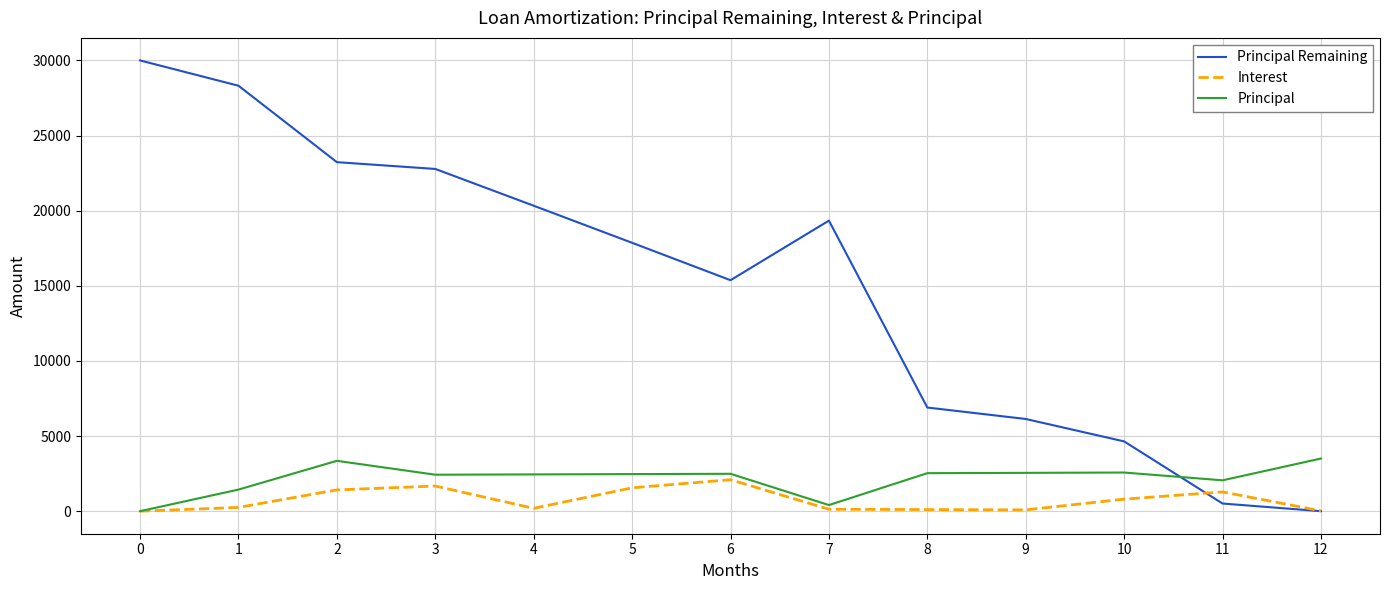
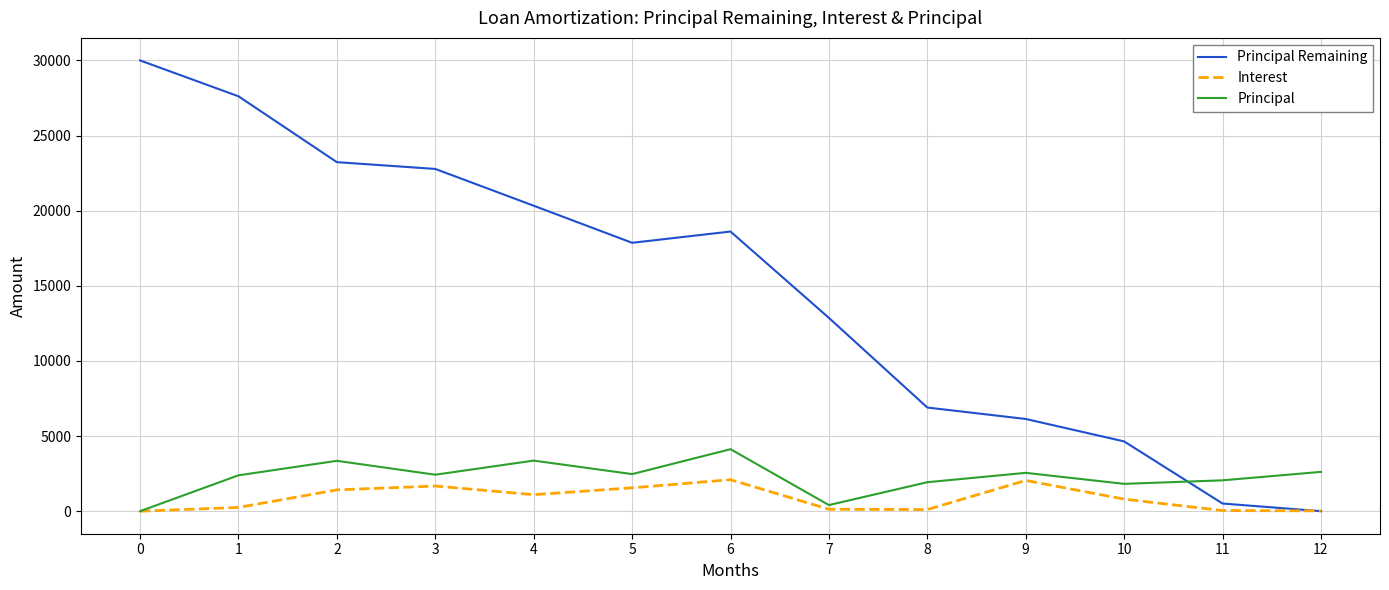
Principal Remaining, 1: 28300 -> 27600
Principal, 1: 1400 -> 2400
Interest, 4: 200 -> 1100
Principal, 4: 2400 -> 3400
Principal Remaining, 6: 15400 -> 18600
Principal, 6: 2500 -> 4100
Principal Remaining, 7: 19300 -> 12900
Principal, 8: 2500 -> 1900
Interest, 9: 100 -> 2000
Principal, 10: 2600 -> 1800
Interest, 11: 1300 -> 0
Principal, 12: 3500 -> 2600
